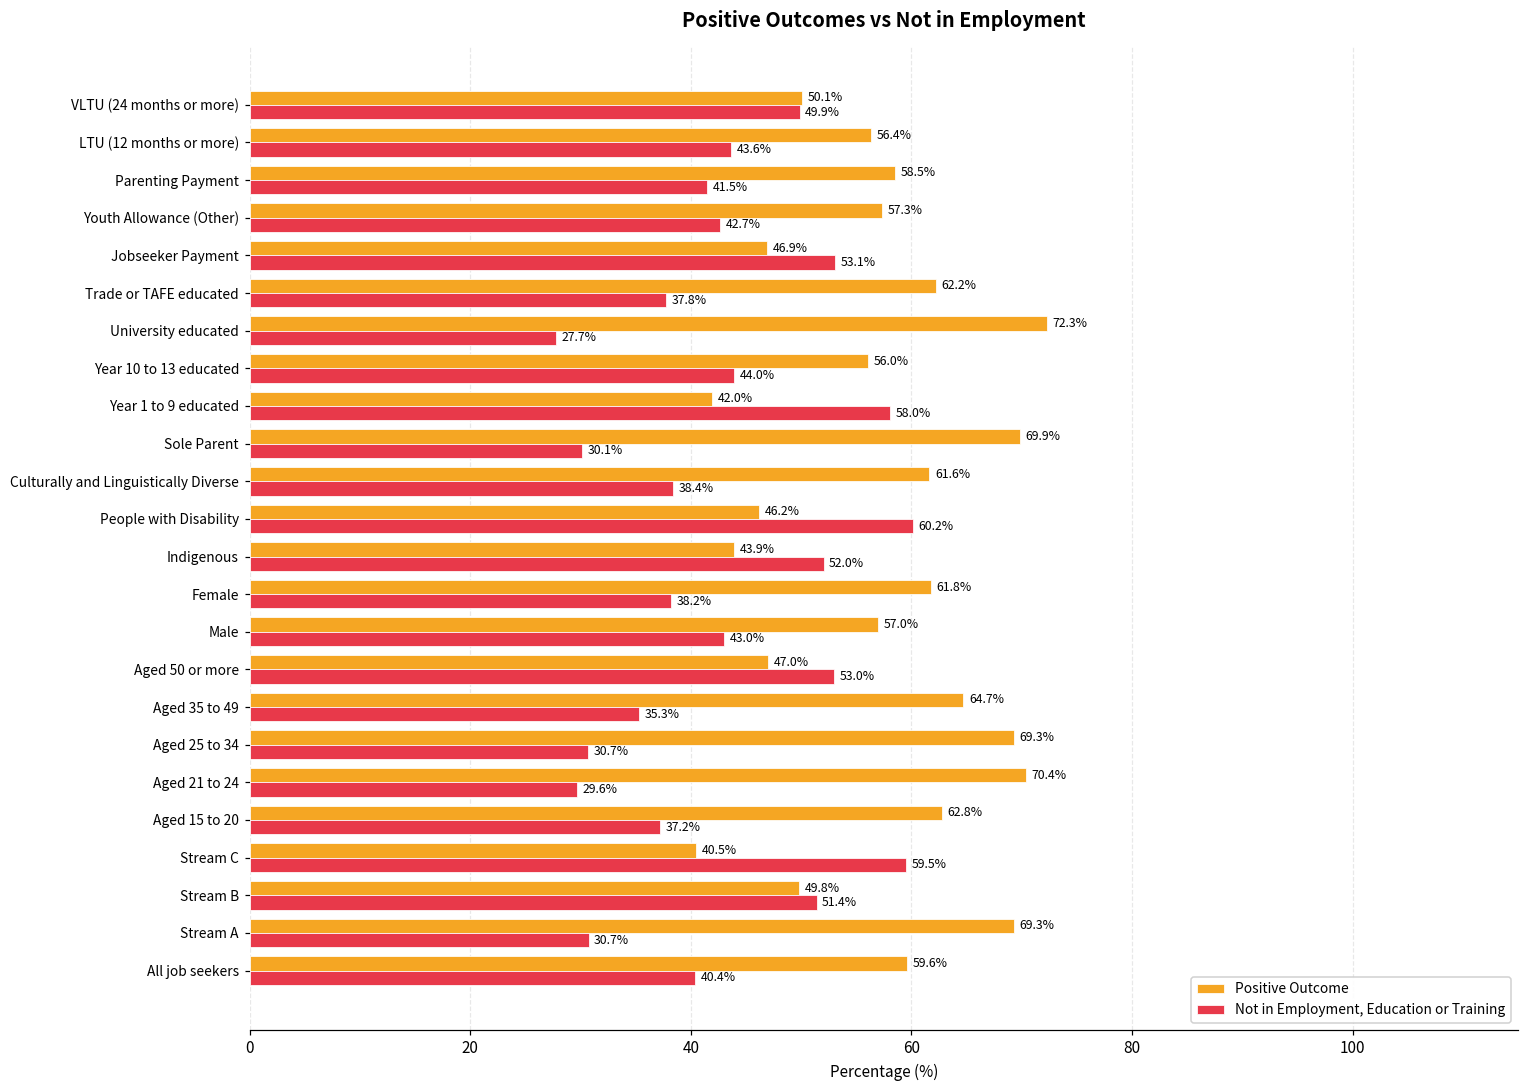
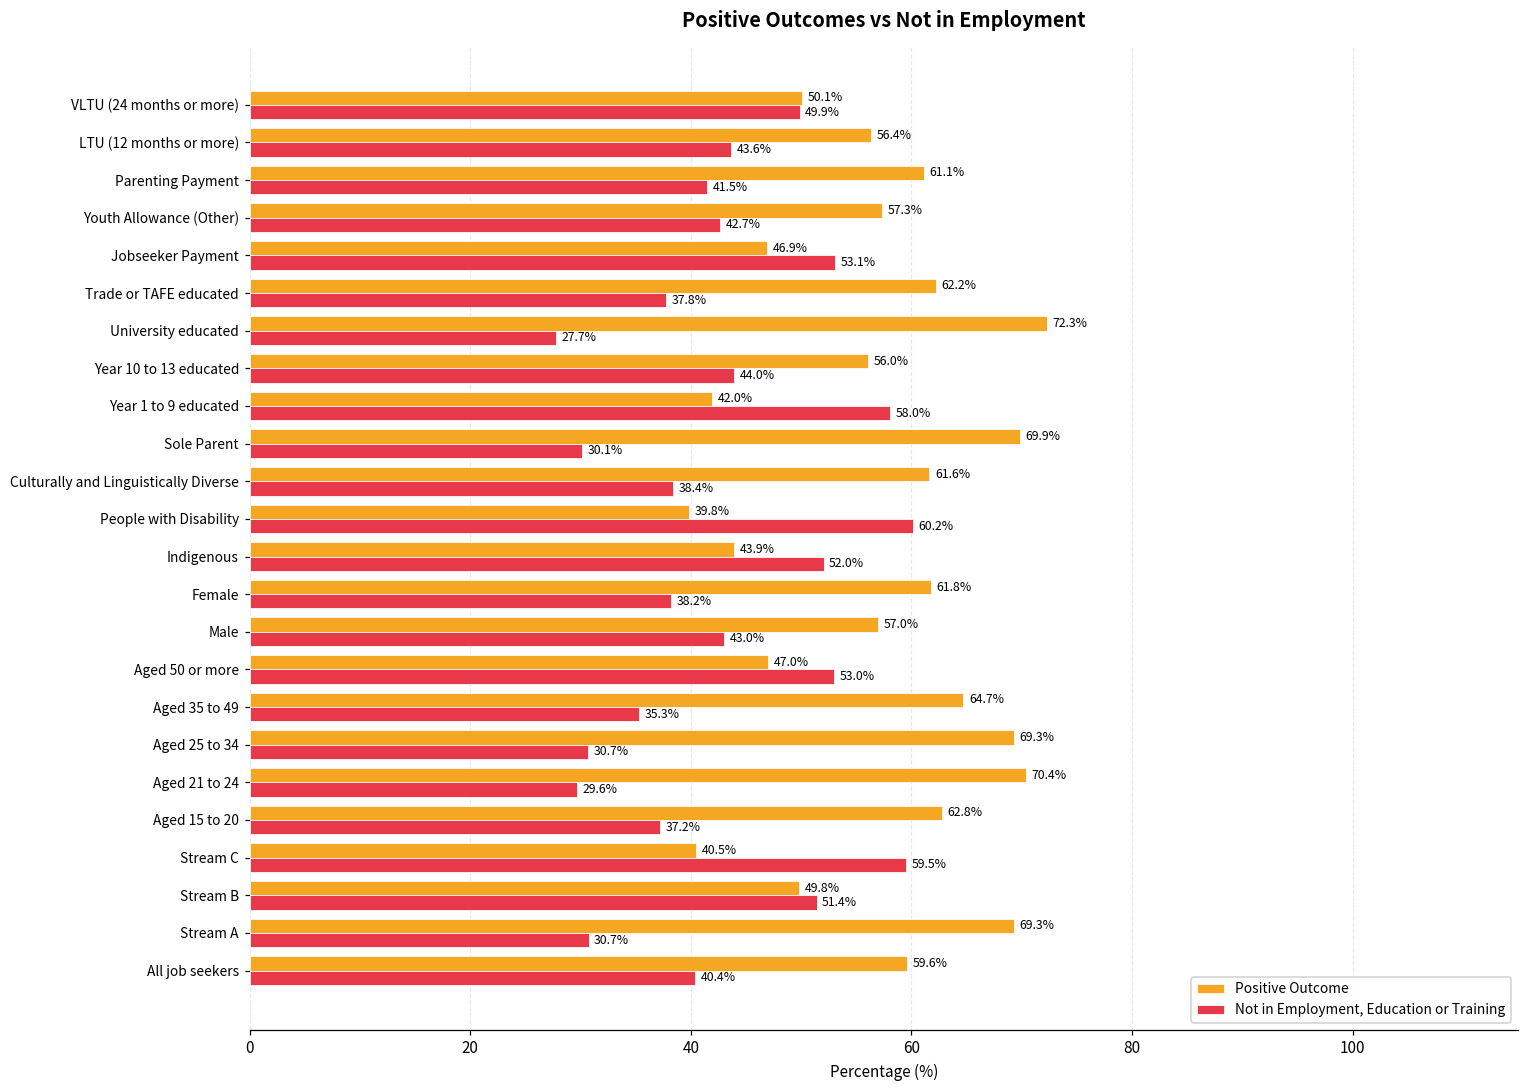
Positive Outcome, Parenting Payment: 58.5% -> 61.1%
Positive Outcome, People with Disability: 46.2% -> 39.8%
